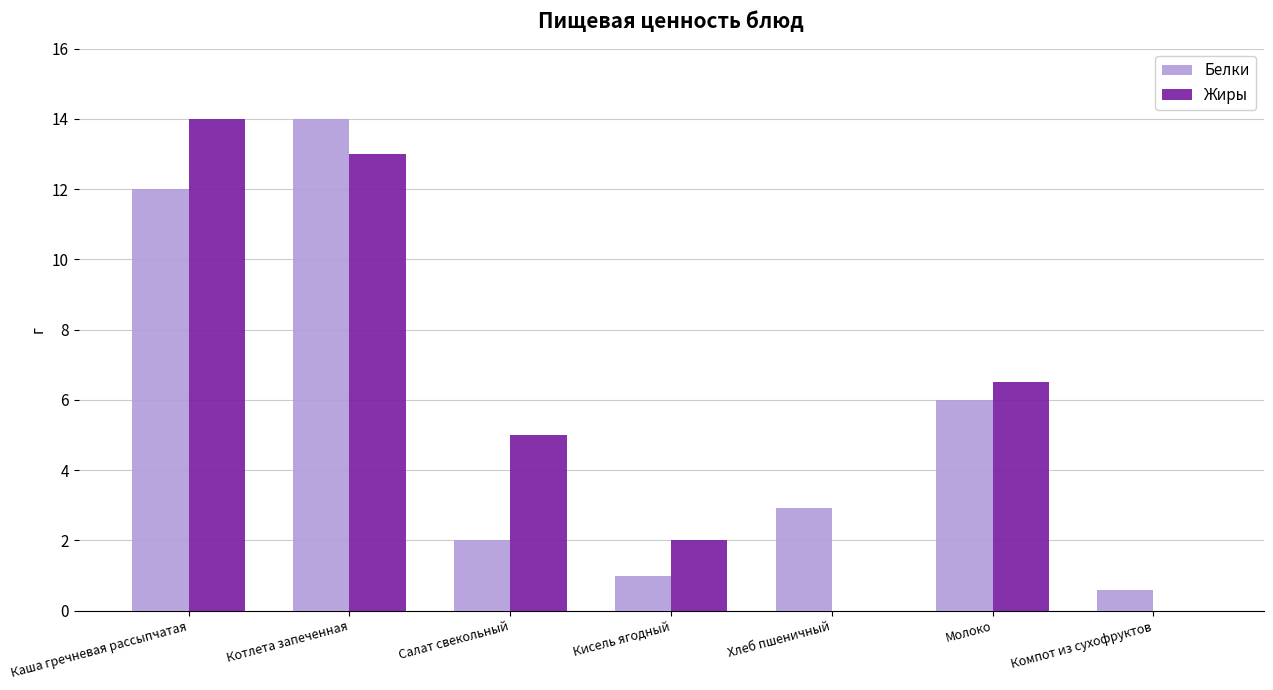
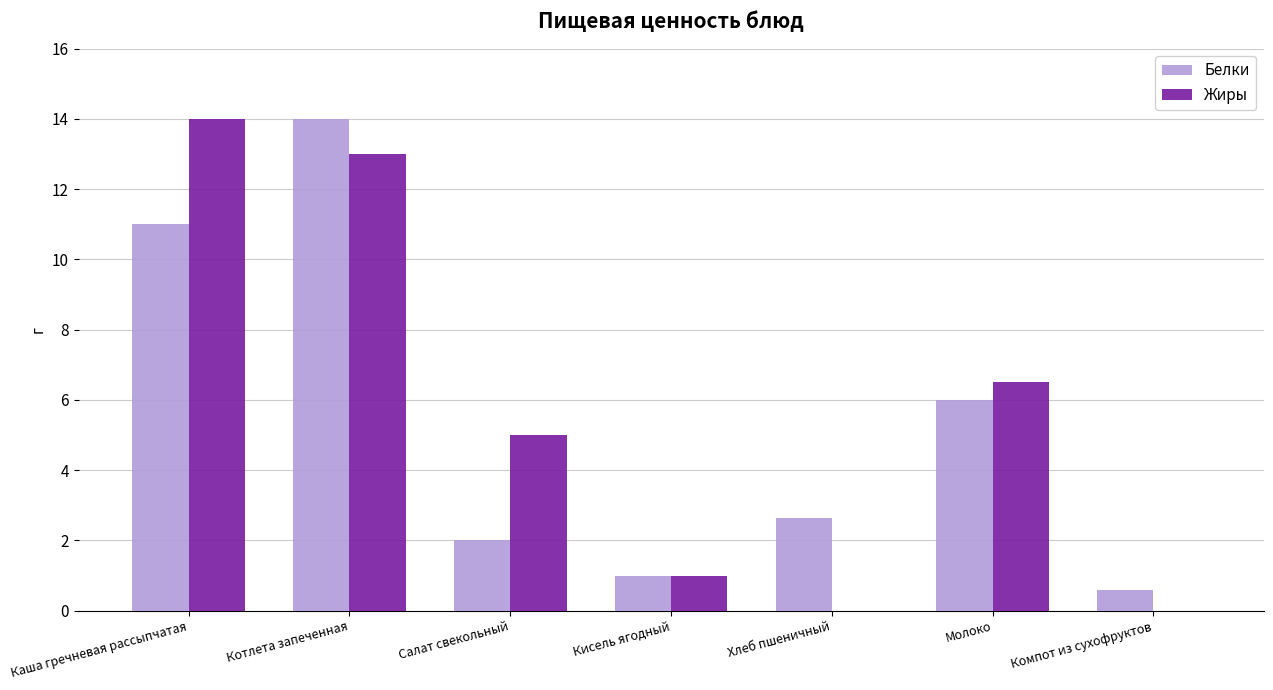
Белки, Каша гречневая рассыпчатая: 12 -> 11
Жиры, Кисель ягодный: 2 -> 1
Белки, Хлеб пшеничный: 2.9 -> 2.6
